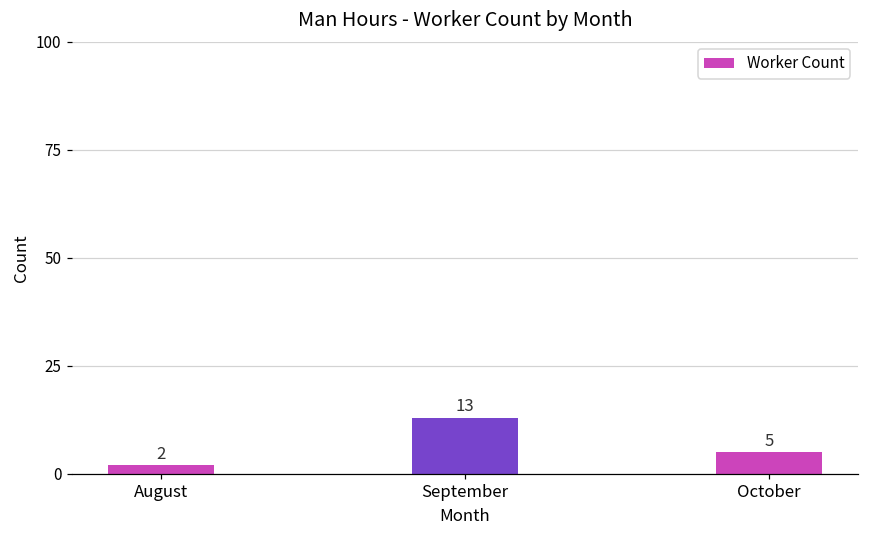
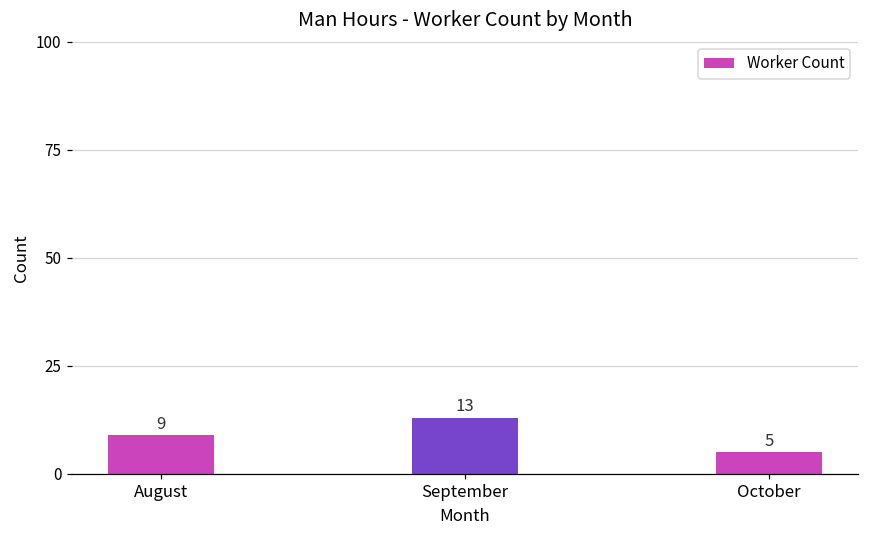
August: 2 -> 9
